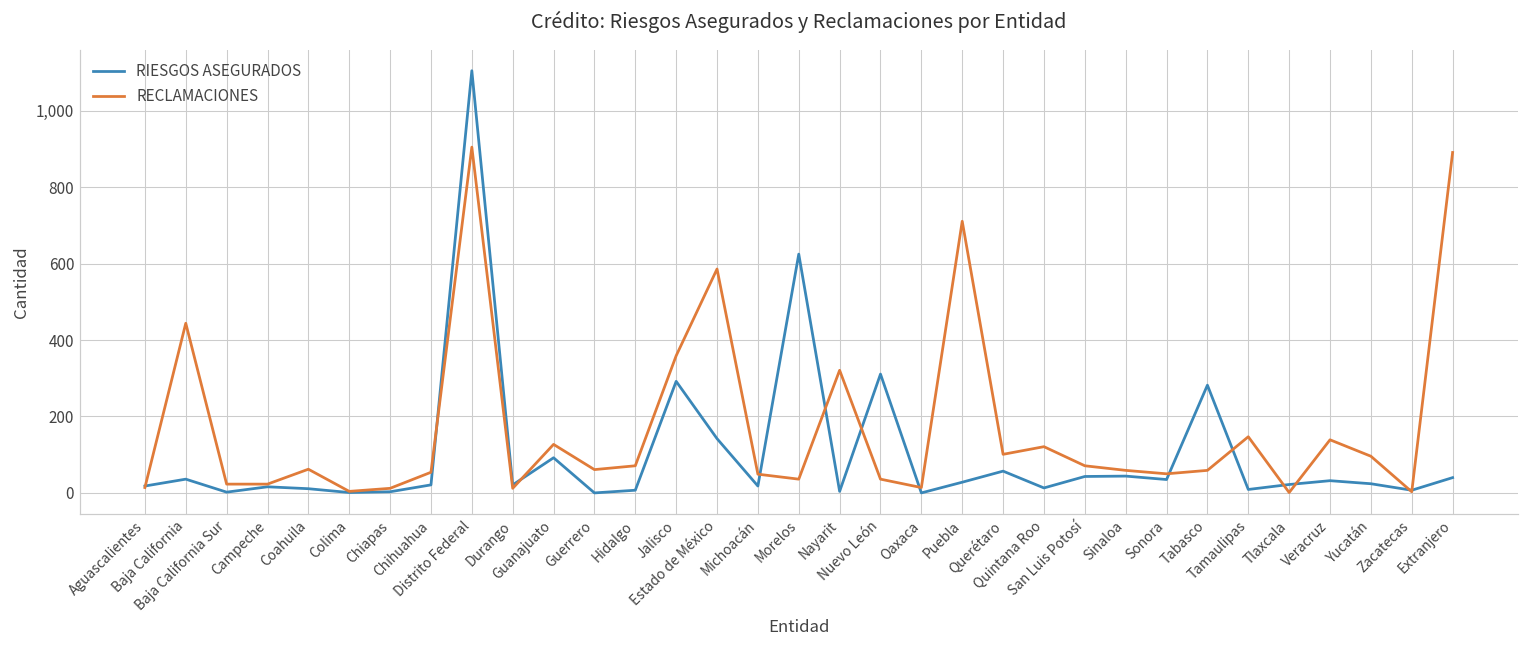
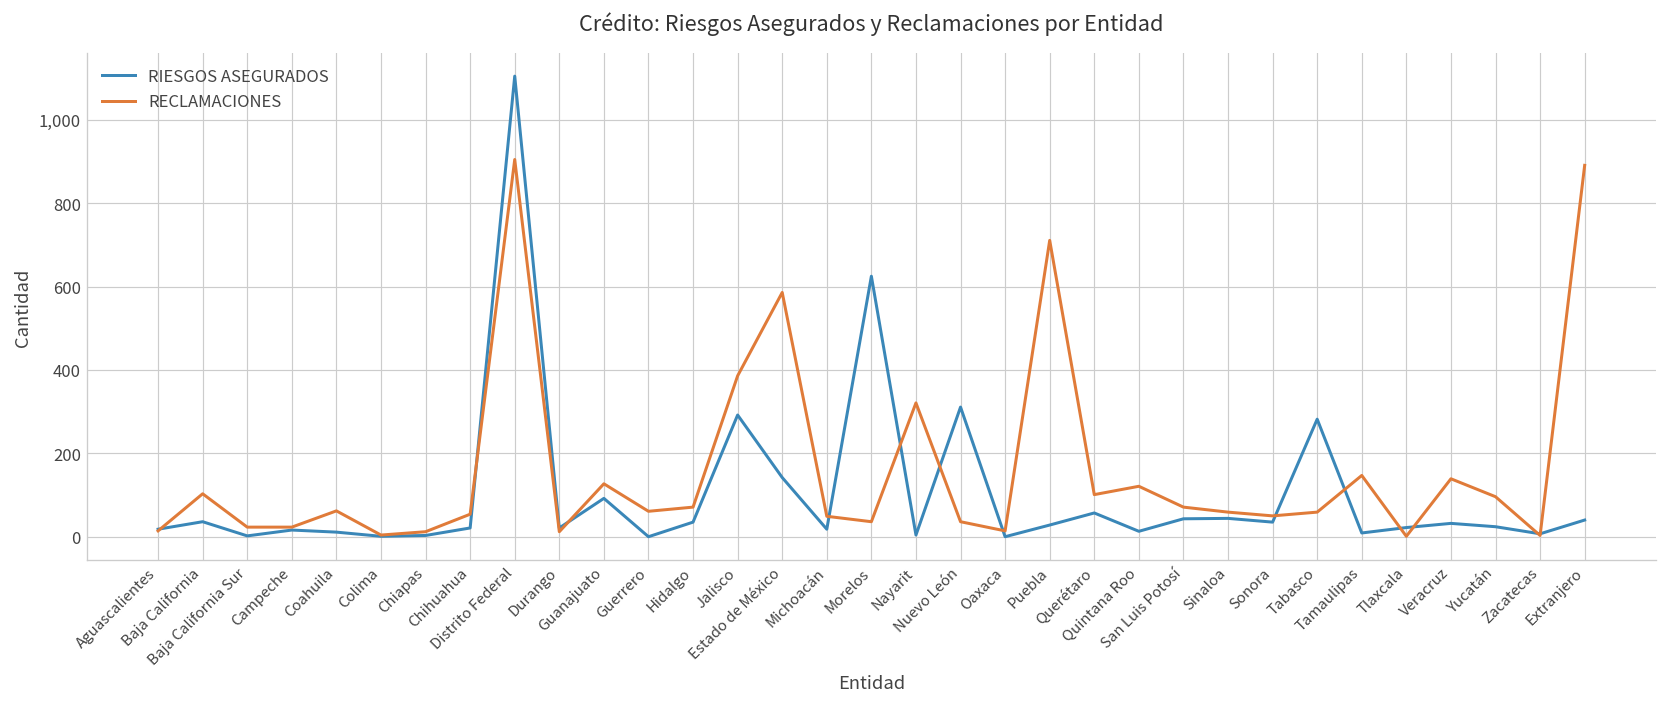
RECLAMACIONES, Baja California: 440 -> 100
RIESGOS ASEGURADOS, Hidalgo: 10 -> 40
RECLAMACIONES, Jalisco: 360 -> 390
